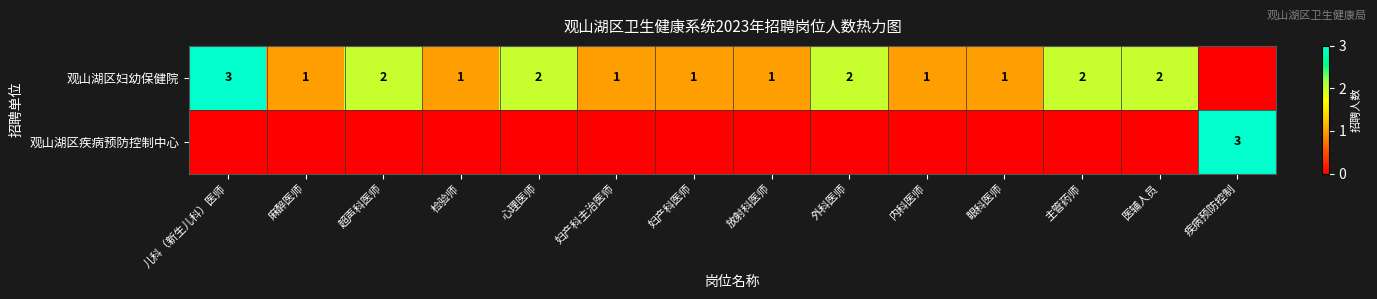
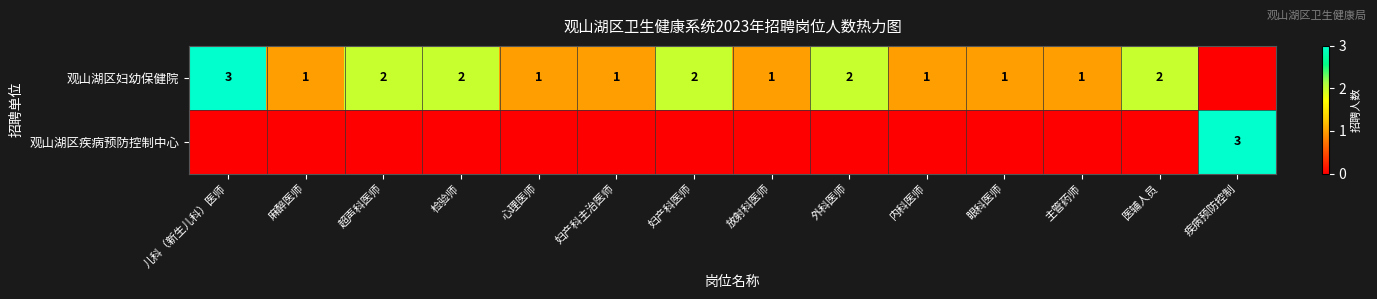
观山湖区妇幼保健院, 检验师: 1 -> 2
观山湖区妇幼保健院, 心理医师: 2 -> 1
观山湖区妇幼保健院, 妇产科医师: 1 -> 2
观山湖区妇幼保健院, 主管药师: 2 -> 1
